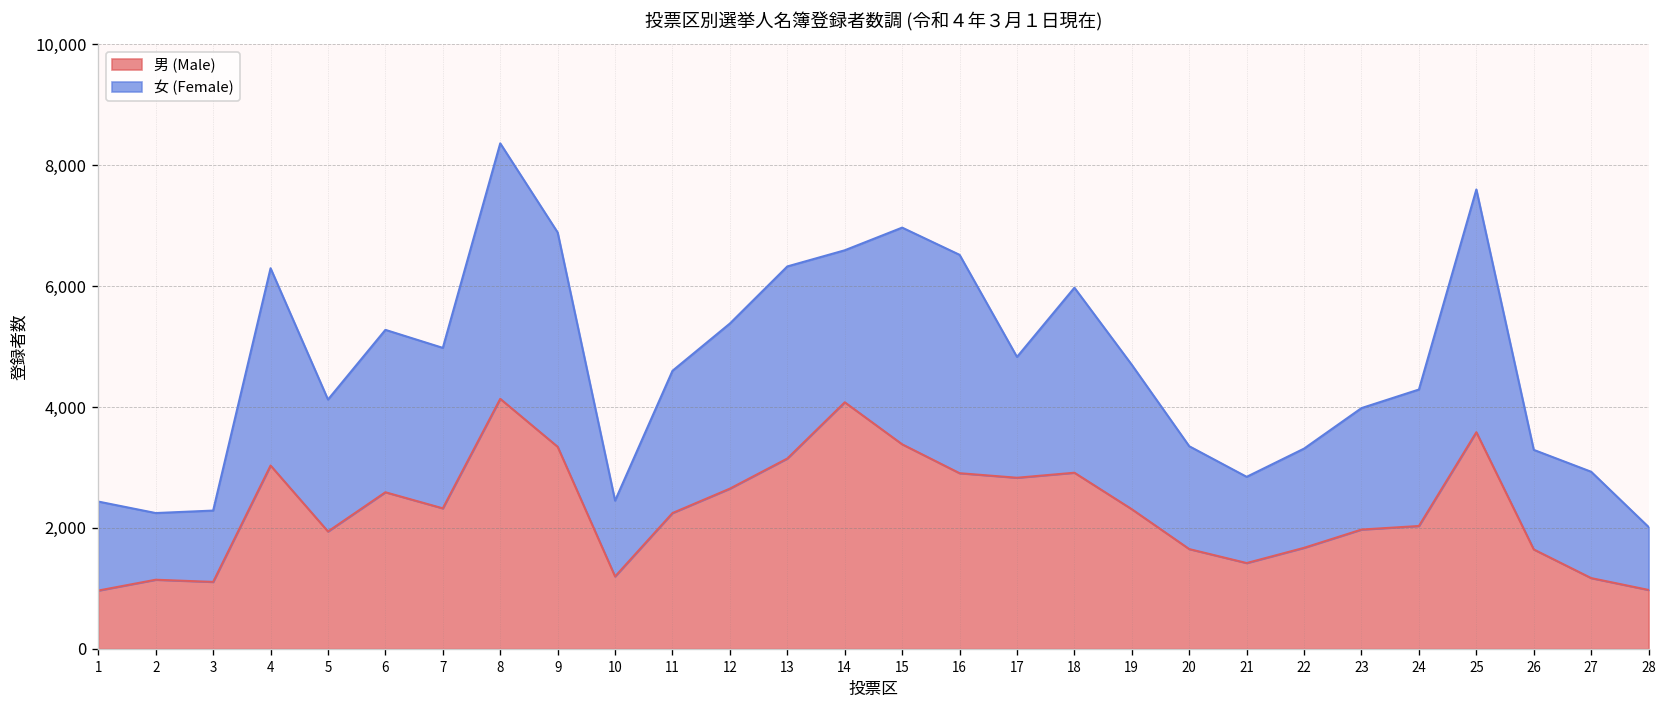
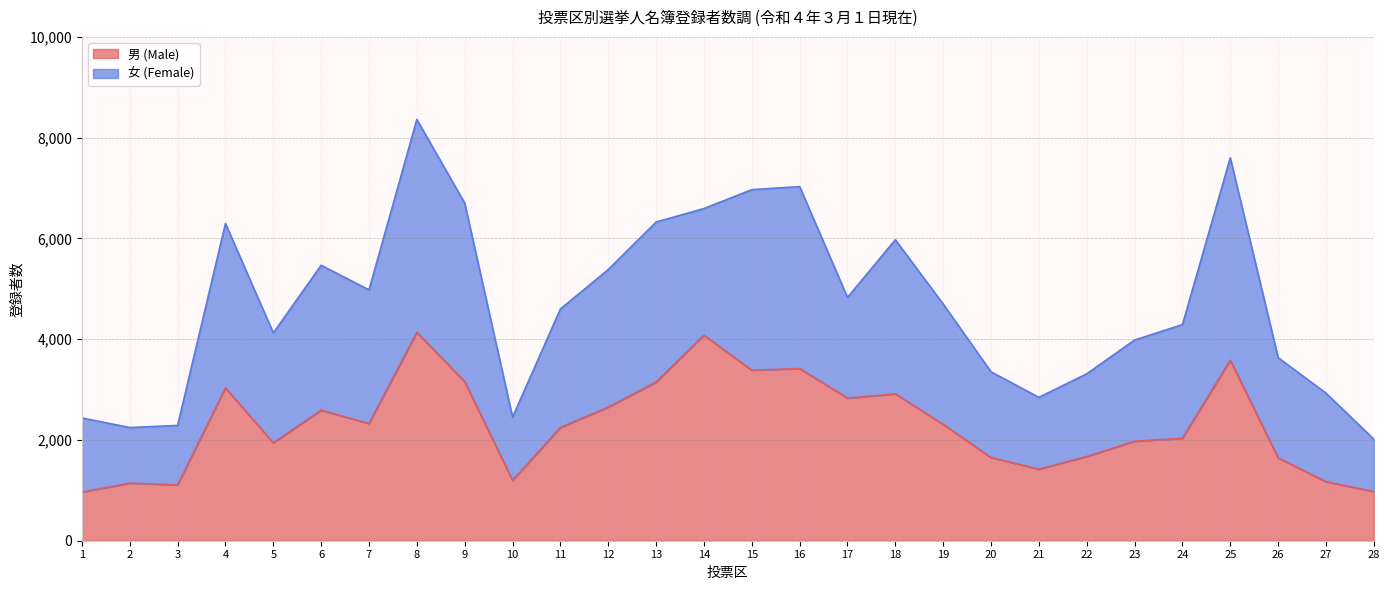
女 (Female), 6: 2,700 -> 2,900
男 (Male), 9: 3,300 -> 3,200
男 (Male), 16: 2,900 -> 3,400
女 (Female), 26: 1,600 -> 2,000
